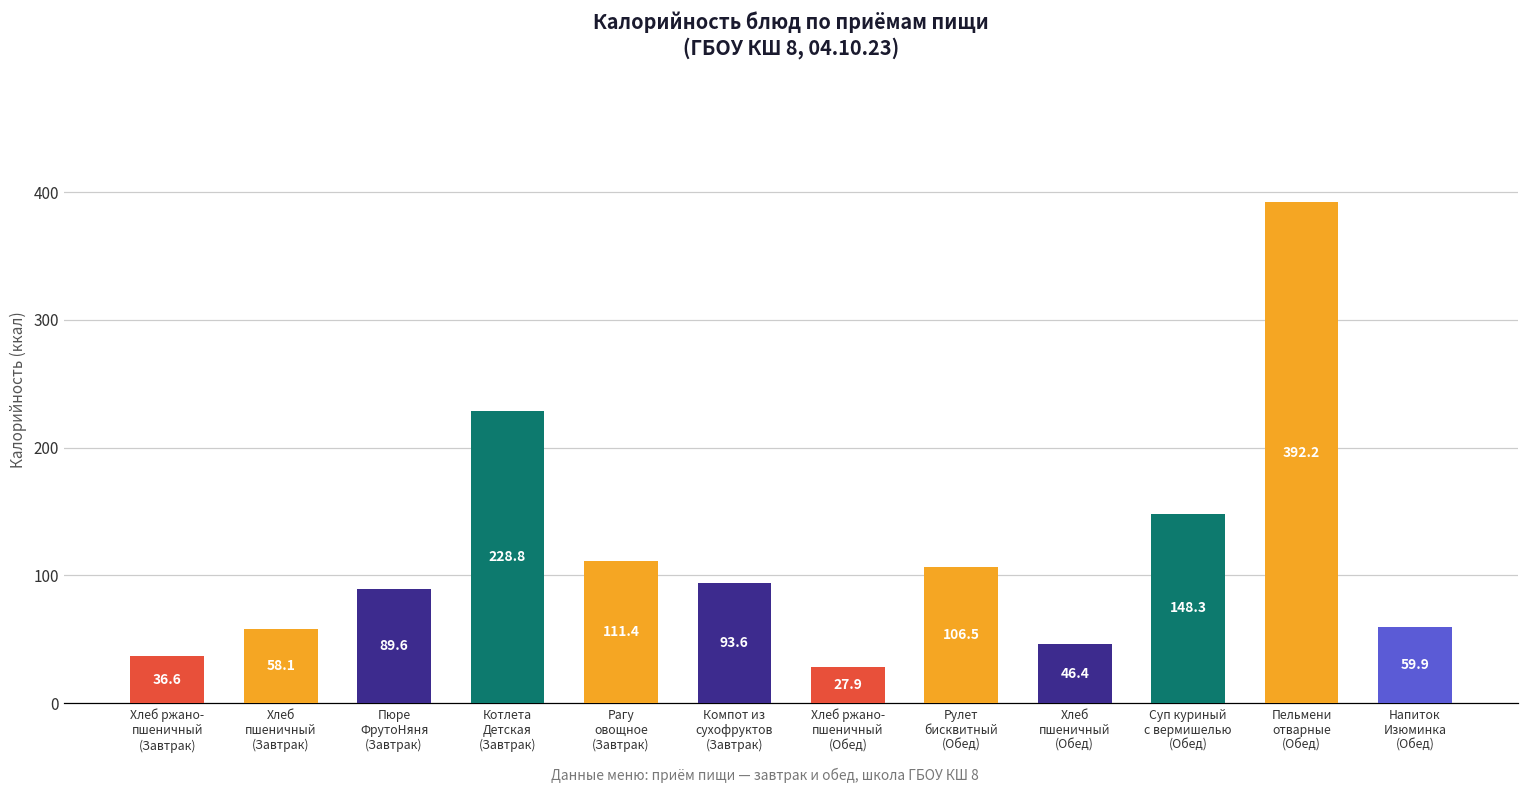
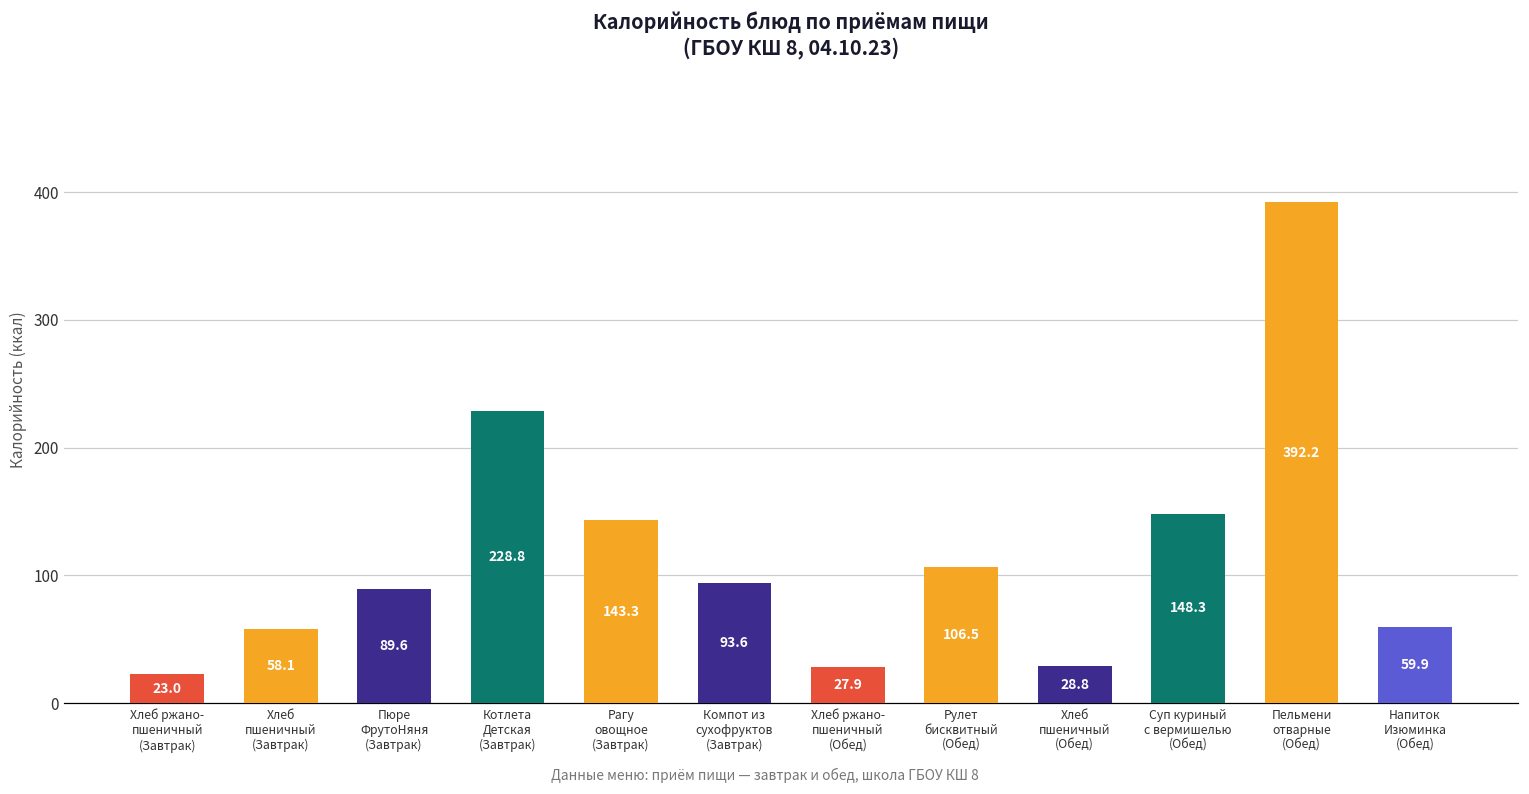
Хлеб ржано- пшеничный (Завтрак): 36.6 -> 23.0
Рагу овощное (Завтрак): 111.4 -> 143.3
Хлеб пшеничный (Обед): 46.4 -> 28.8
